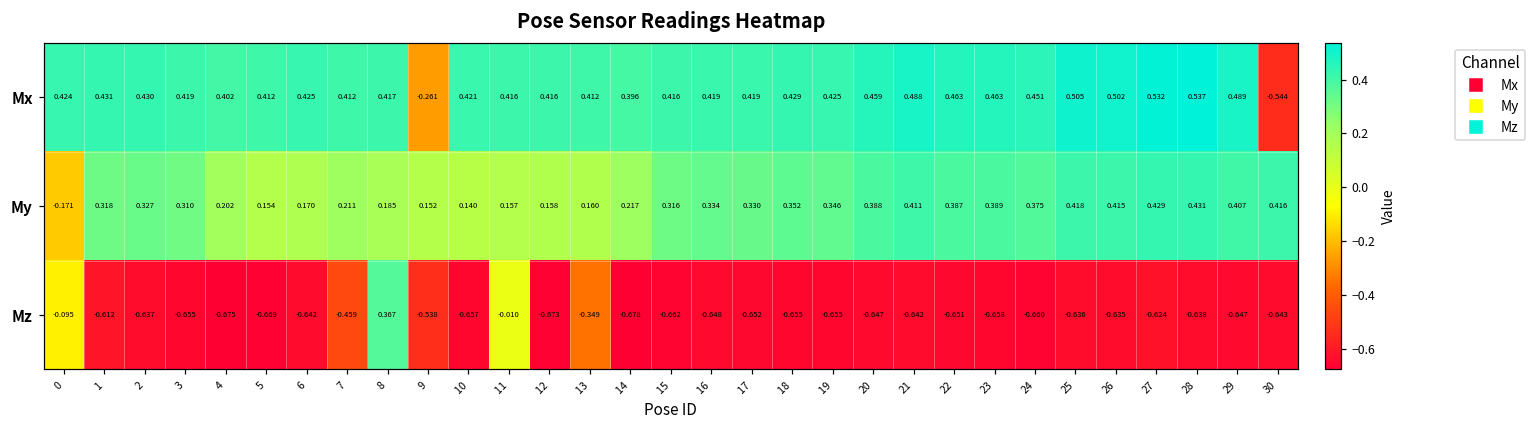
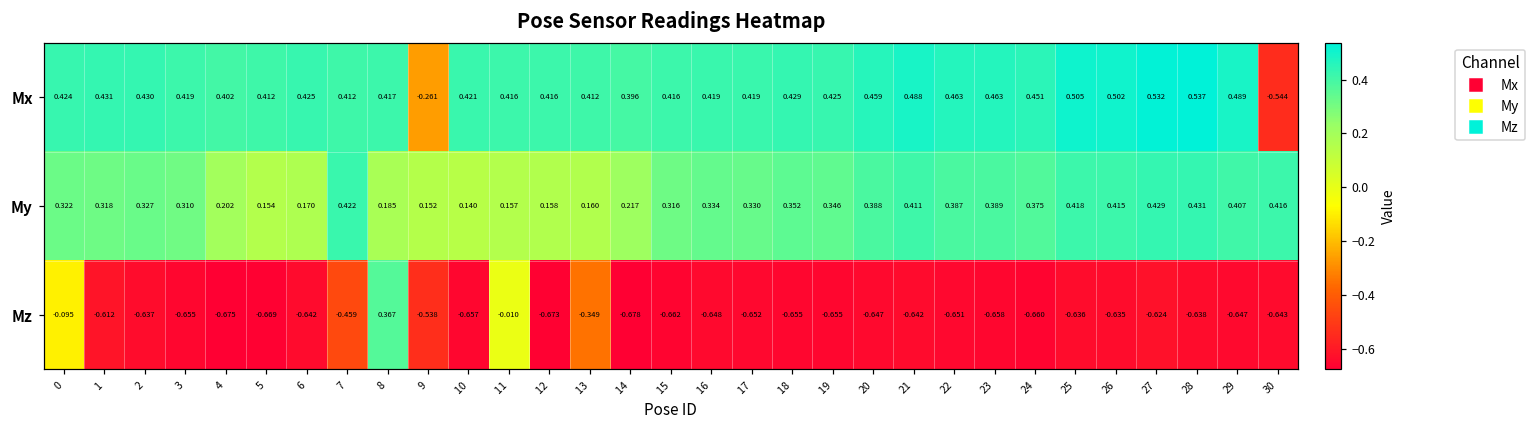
My, 0: -0.171 -> 0.322
My, 7: 0.211 -> 0.422
